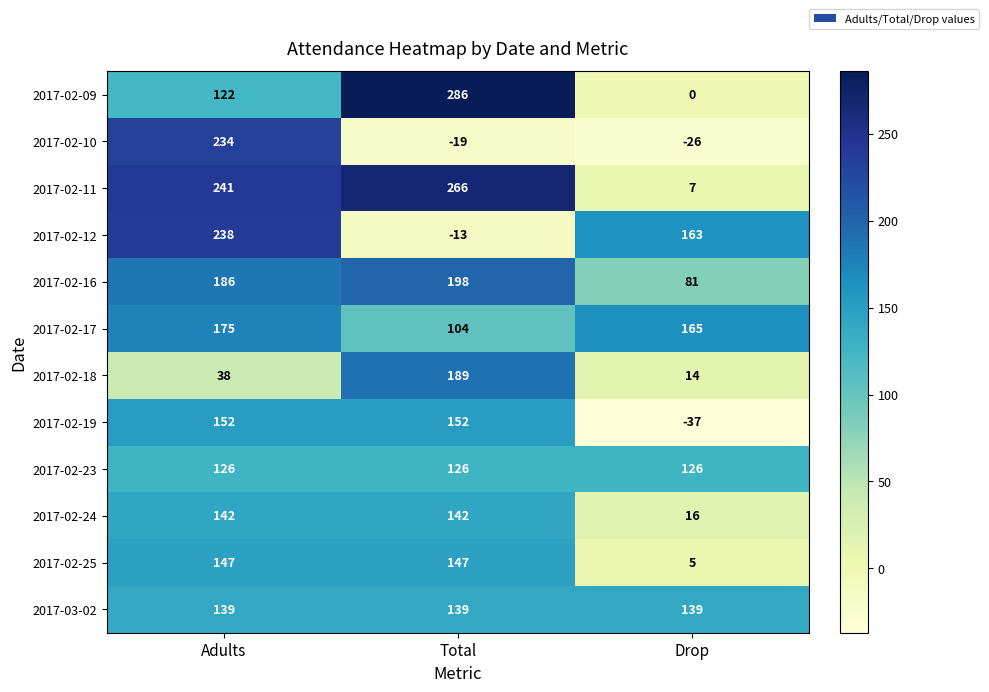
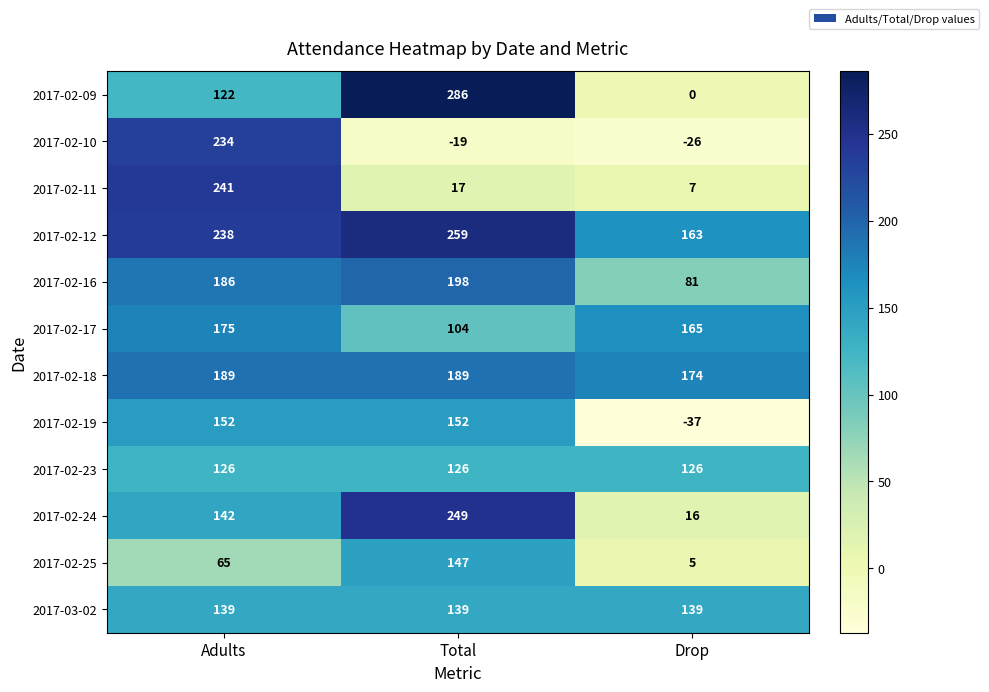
2017-02-11, Total: 266 -> 17
2017-02-12, Total: -13 -> 259
2017-02-18, Adults: 38 -> 189
2017-02-18, Drop: 14 -> 174
2017-02-24, Total: 142 -> 249
2017-02-25, Adults: 147 -> 65
